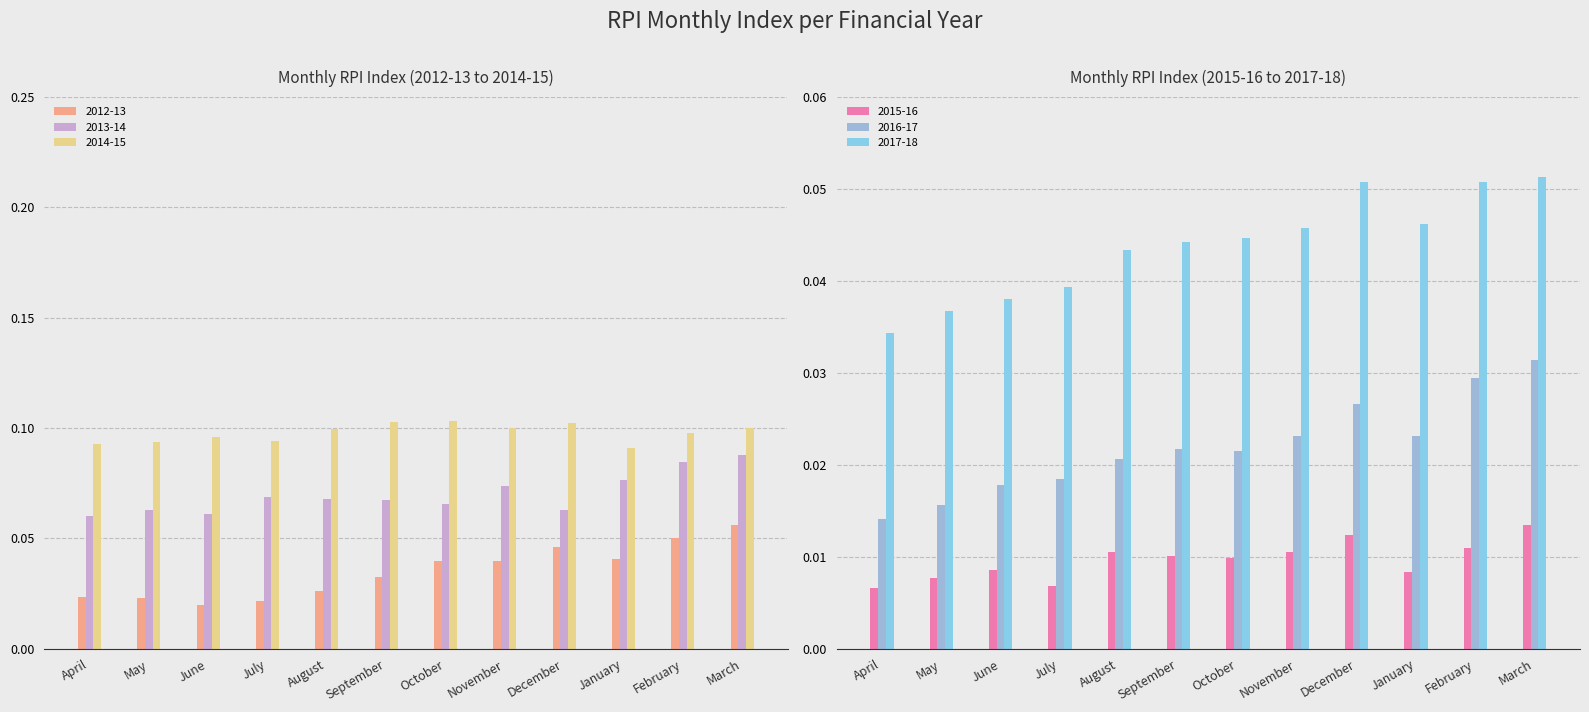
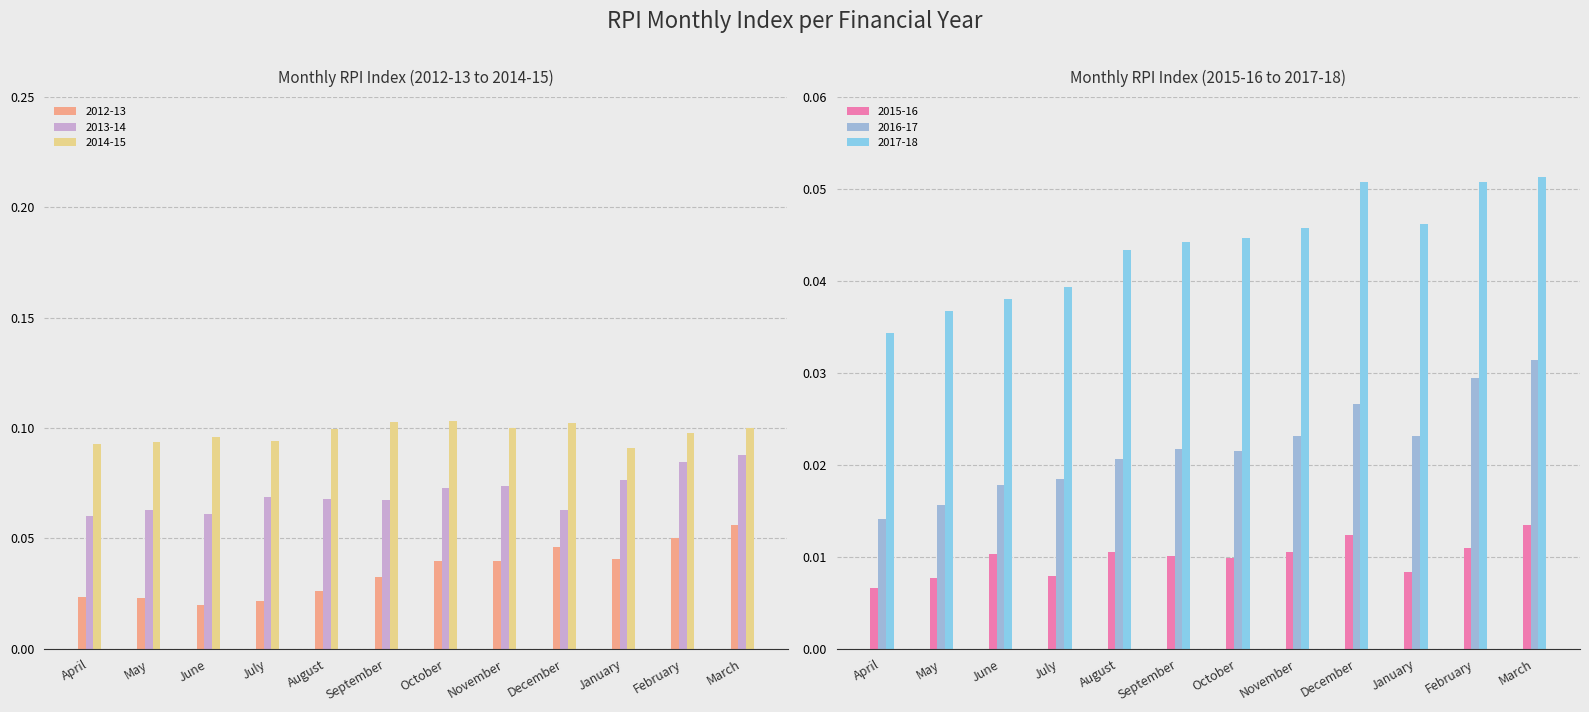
Monthly RPI Index (2012-13 to 2014-15), 2013-14, October: 0.065 -> 0.073
Monthly RPI Index (2015-16 to 2017-18), 2015-16, June: 0.009 -> 0.010
Monthly RPI Index (2015-16 to 2017-18), 2015-16, July: 0.007 -> 0.008
